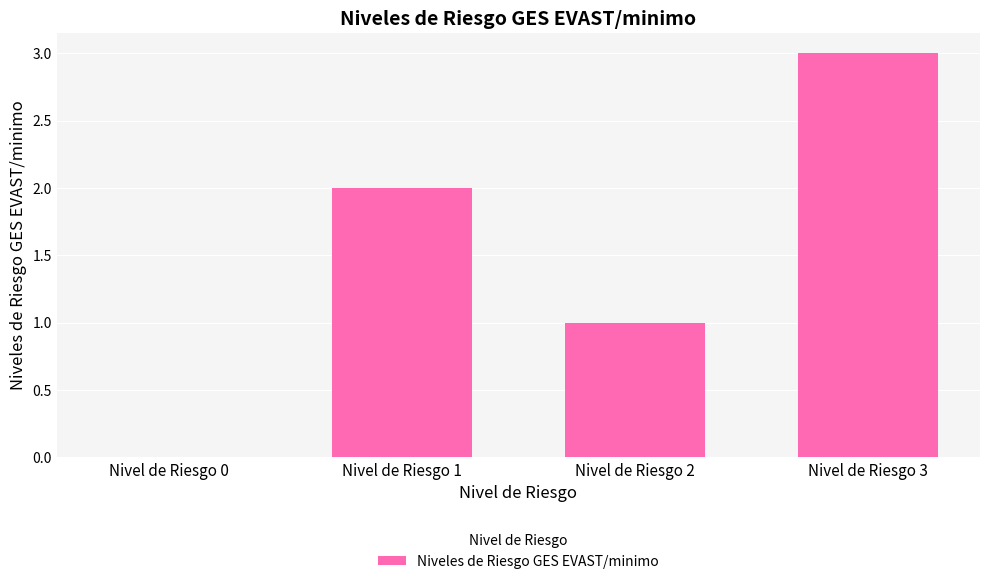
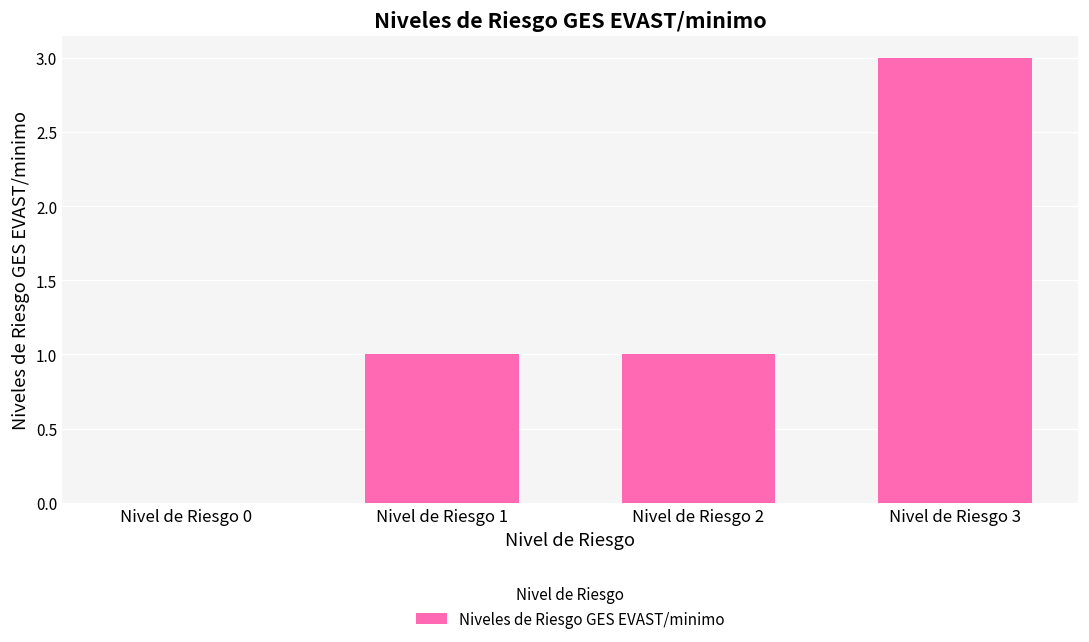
Nivel de Riesgo 1: 2 -> 1
